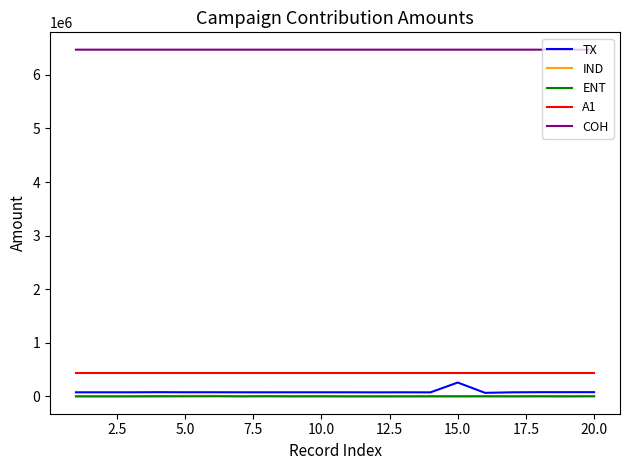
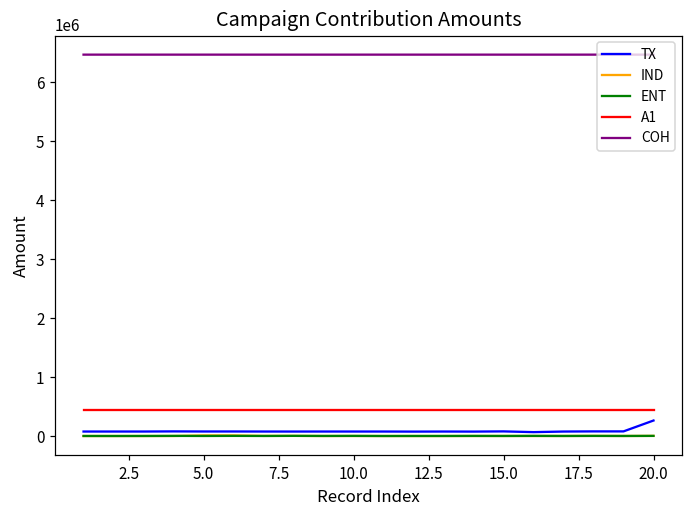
TX, 15.0: 300000 -> 100000
TX, 20.0: 100000 -> 300000
